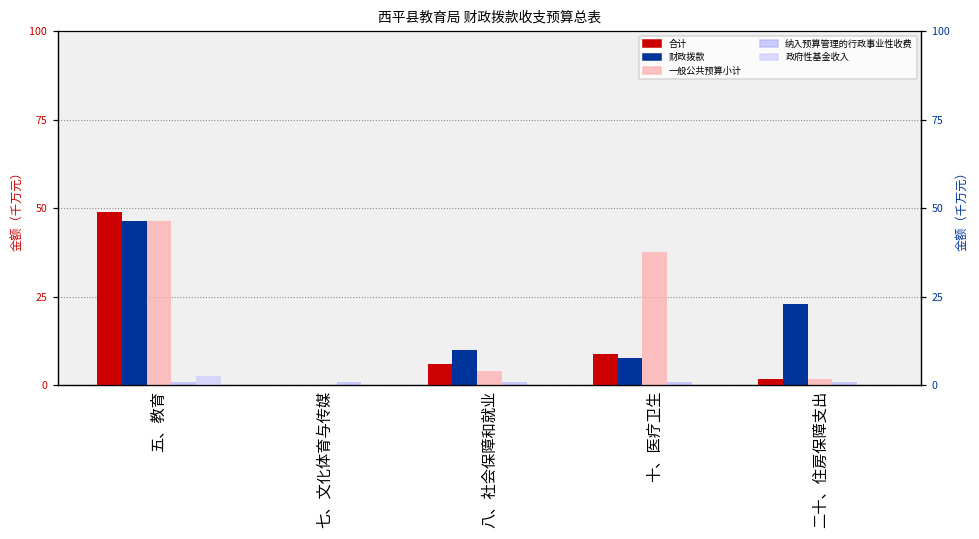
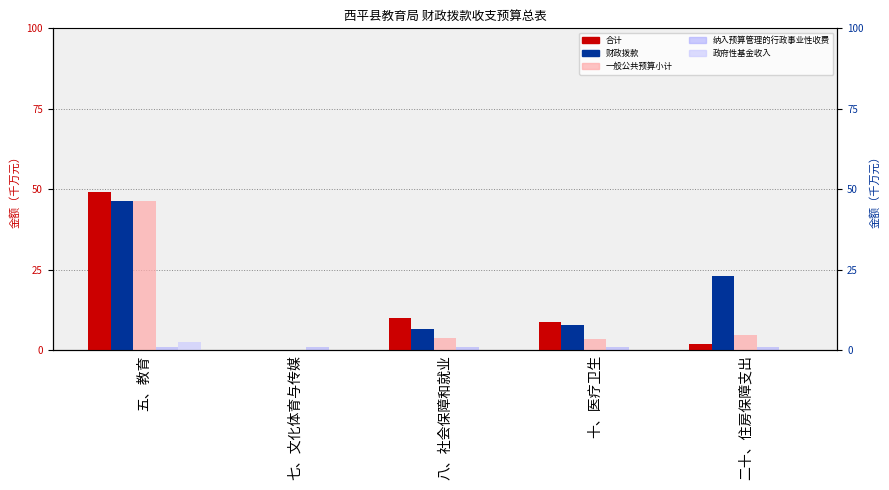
合计, 八、社会保障和就业: 6 -> 10
财政拨款, 八、社会保障和就业: 10 -> 7
一般公共预算小计, 十、医疗卫生: 38 -> 4
一般公共预算小计, 二十、住房保障支出: 2 -> 5
